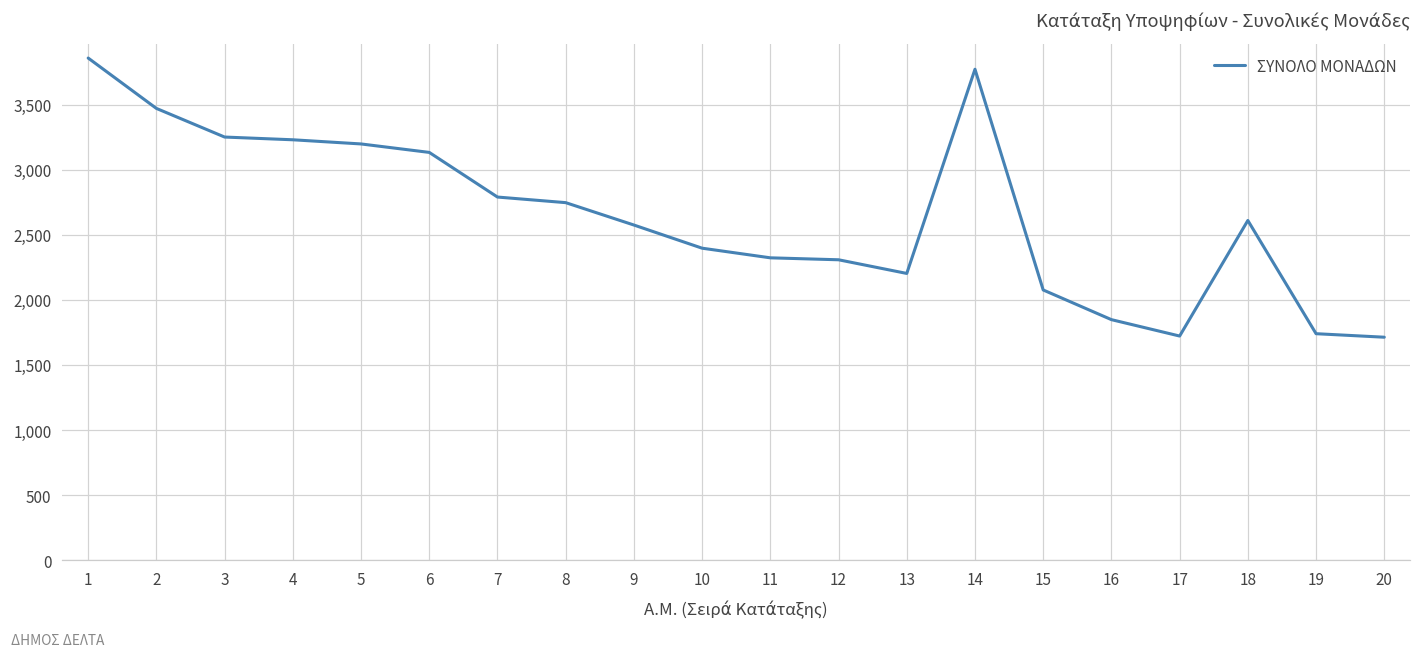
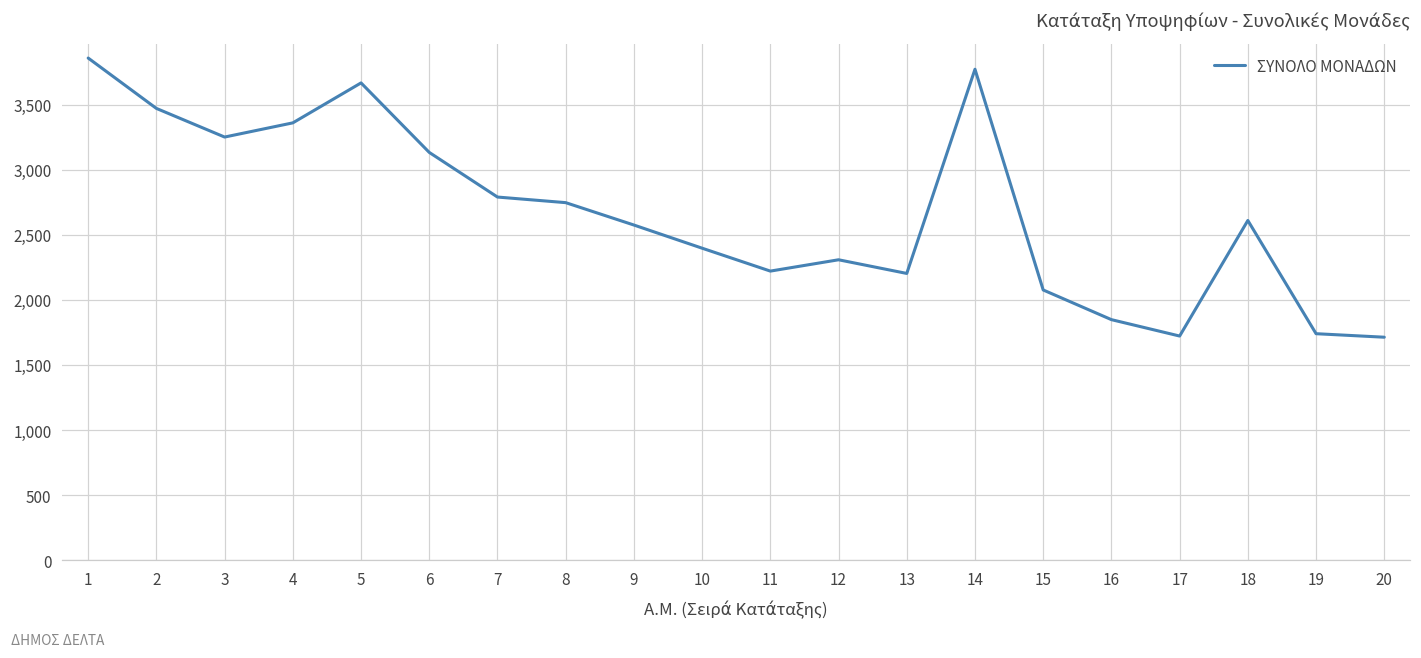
4: 3,230 -> 3,360
5: 3,200 -> 3,670
11: 2,320 -> 2,220
